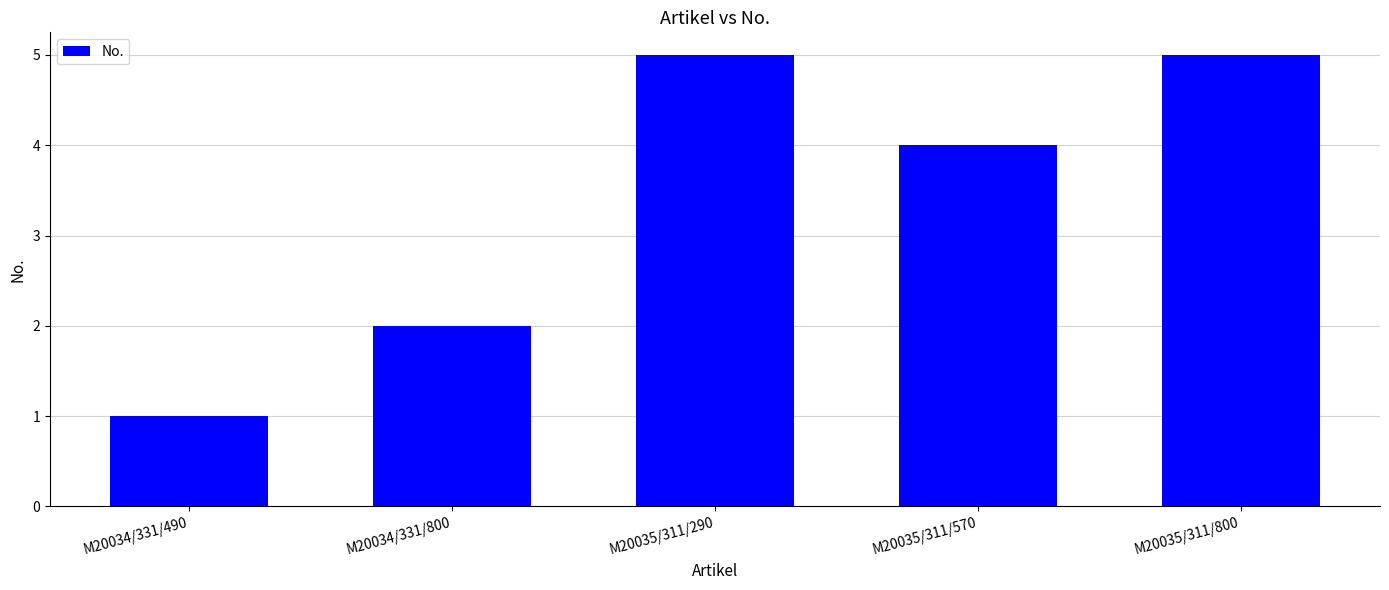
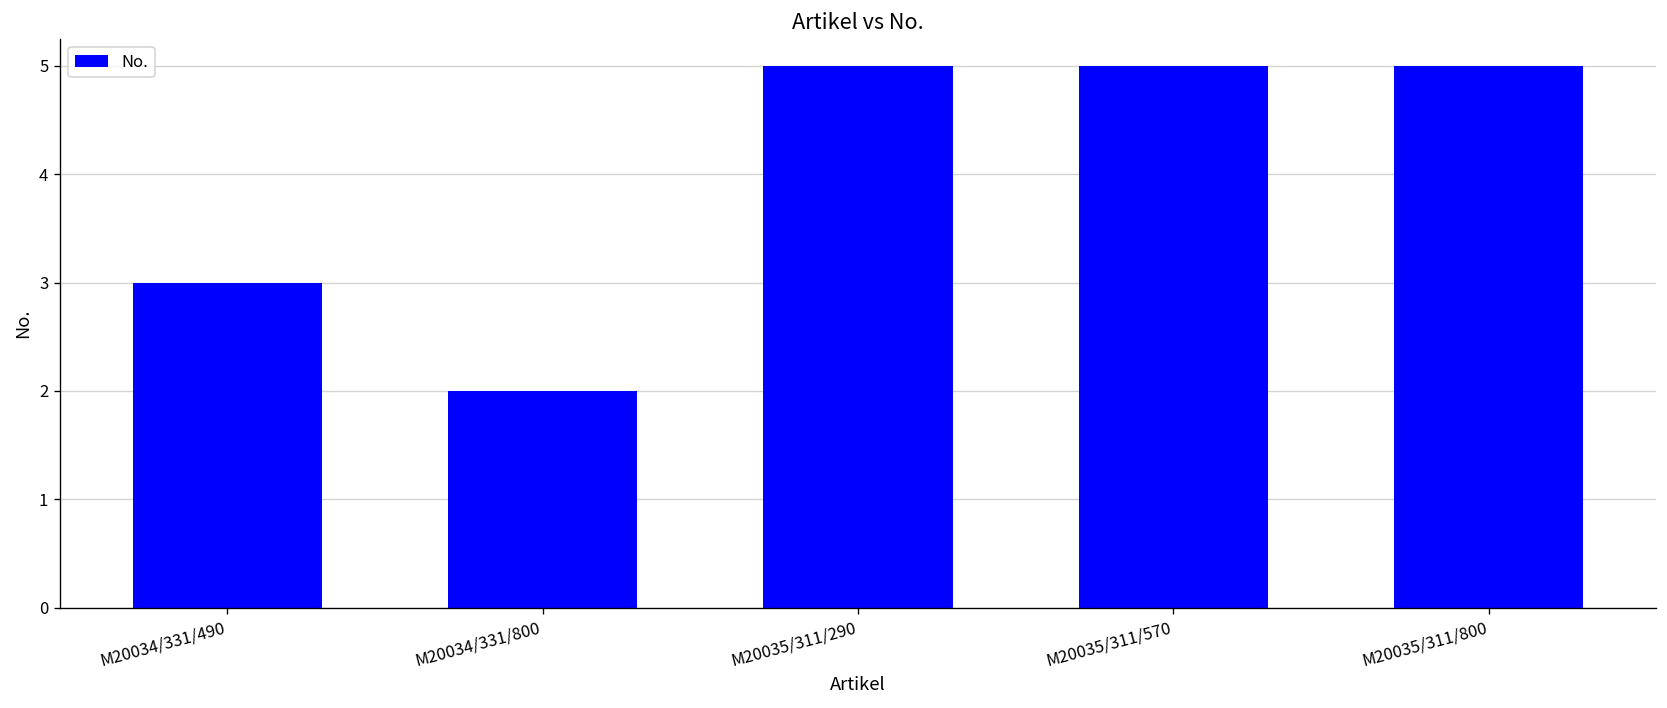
M20034/331/490: 1 -> 3
M20035/311/570: 4 -> 5
